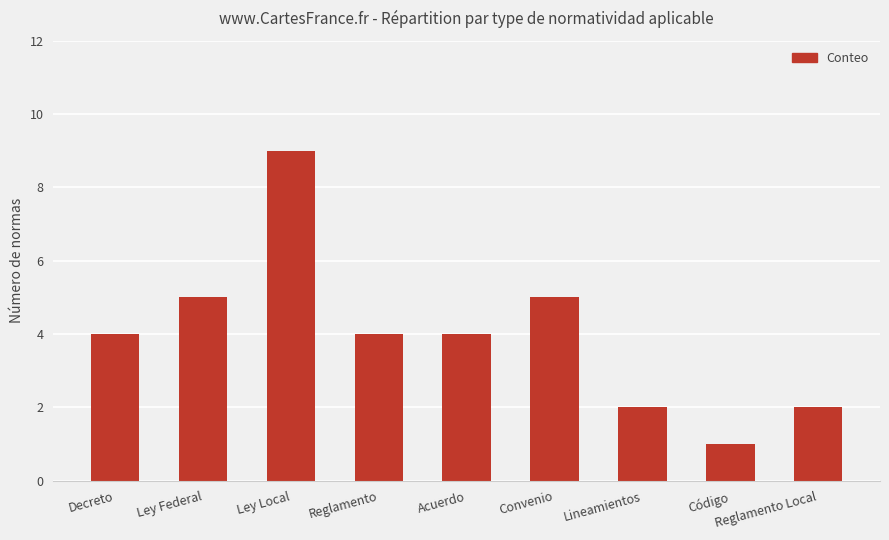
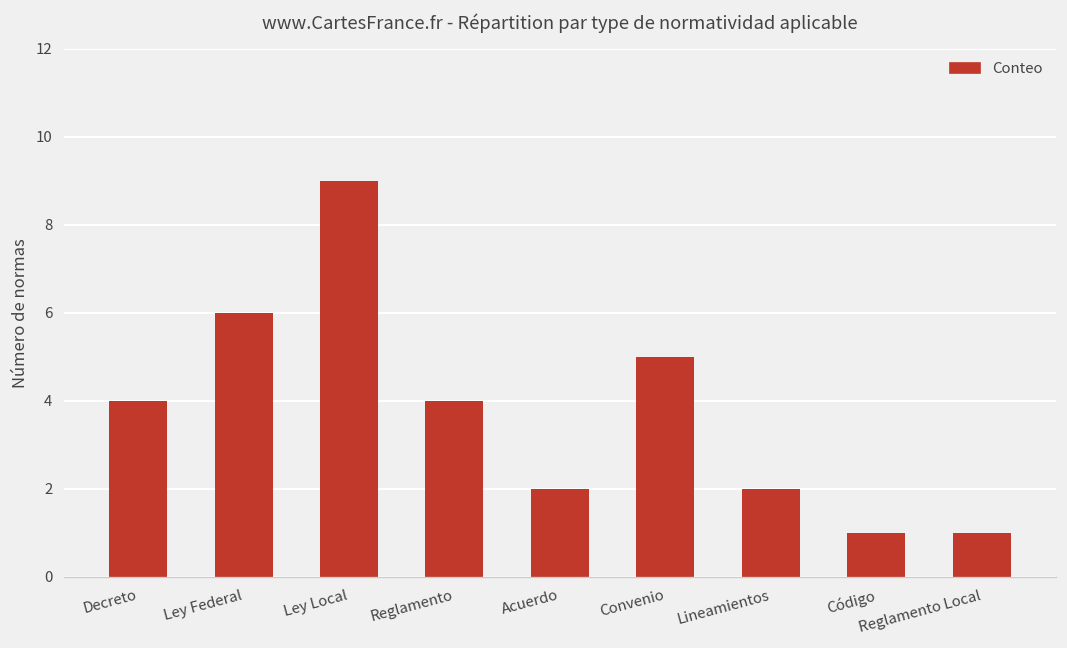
Ley Federal: 5 -> 6
Acuerdo: 4 -> 2
Reglamento Local: 2 -> 1
